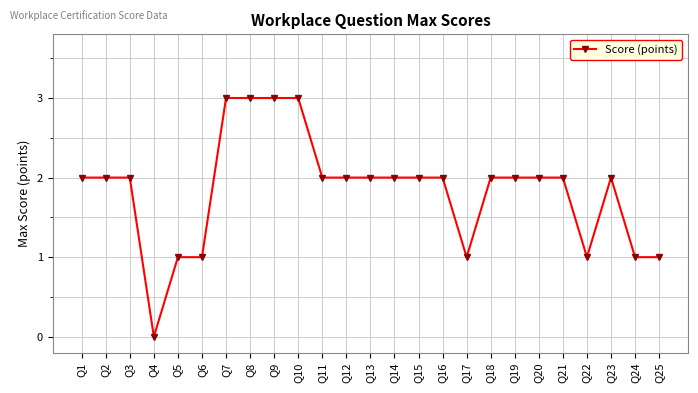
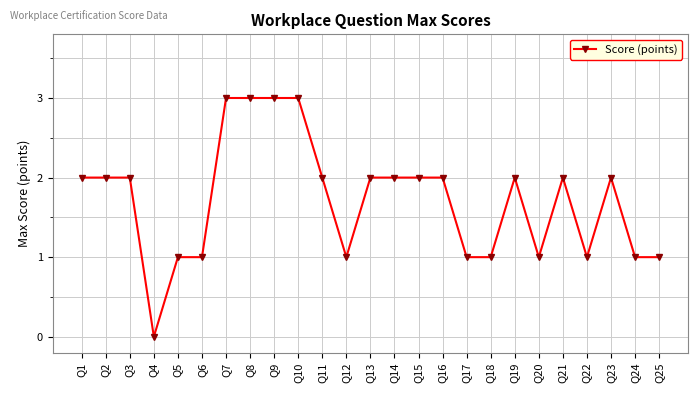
Q12: 2 -> 1
Q18: 2 -> 1
Q20: 2 -> 1
